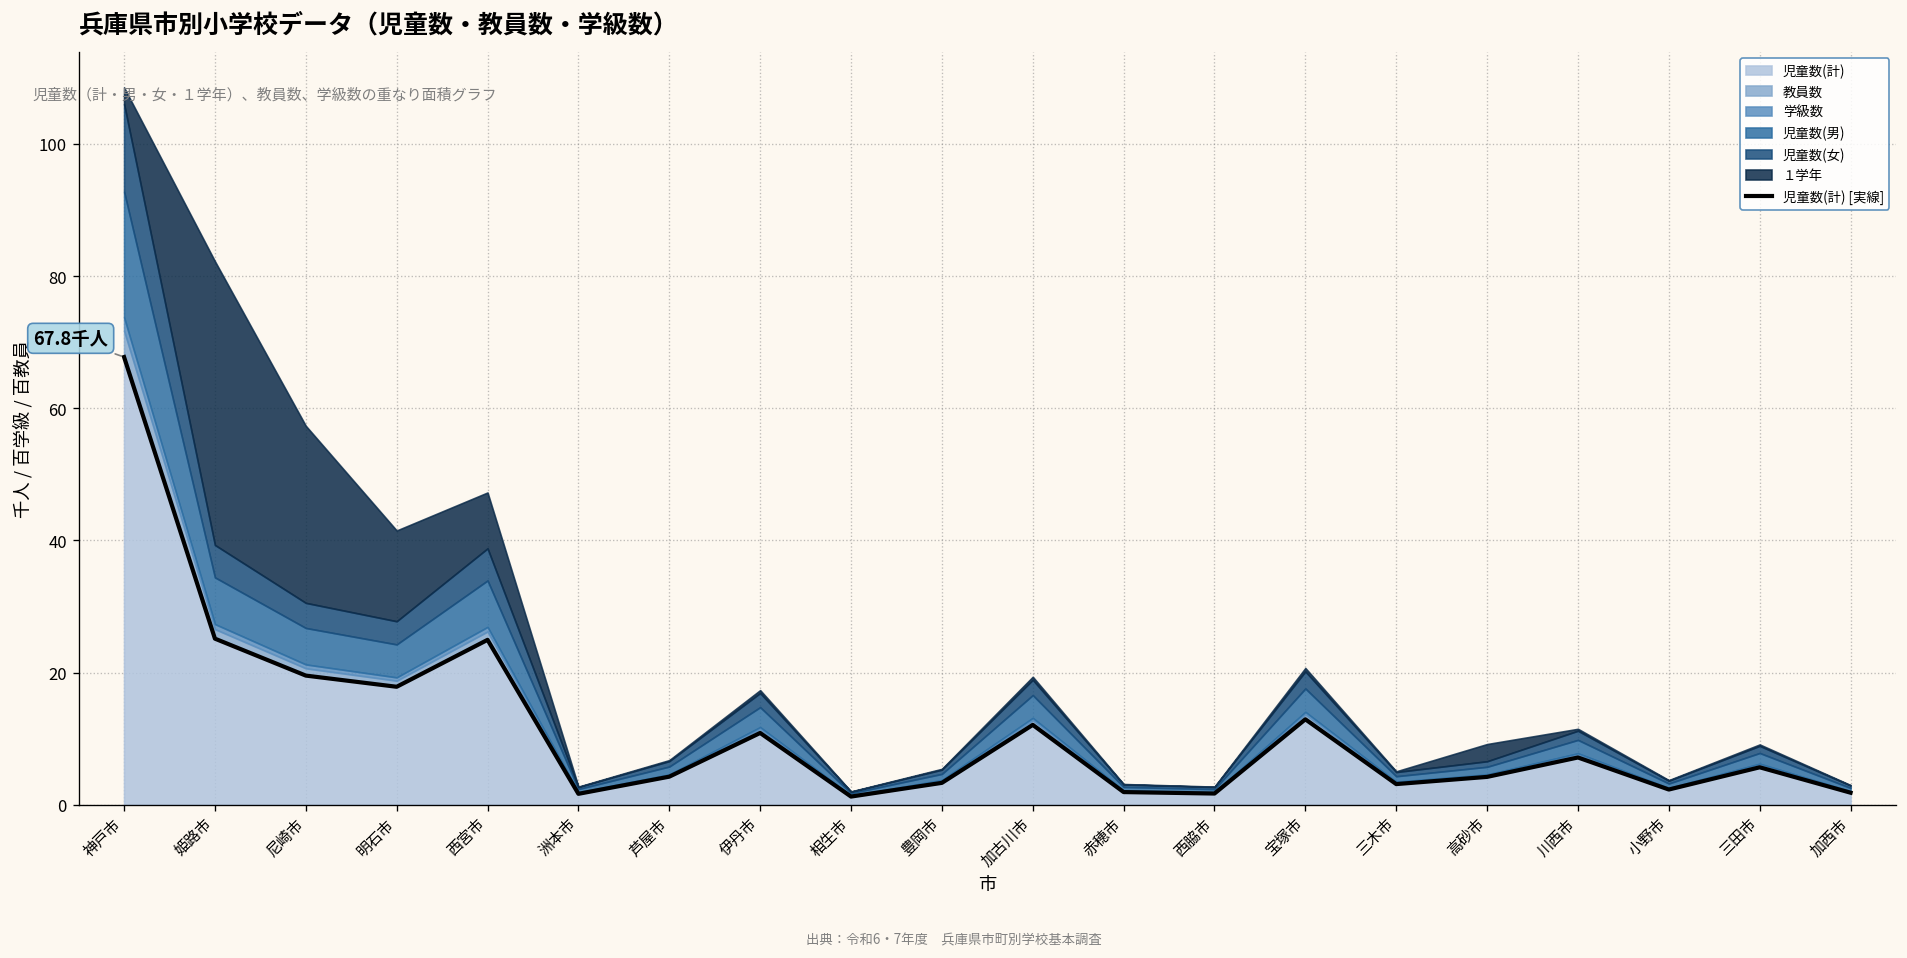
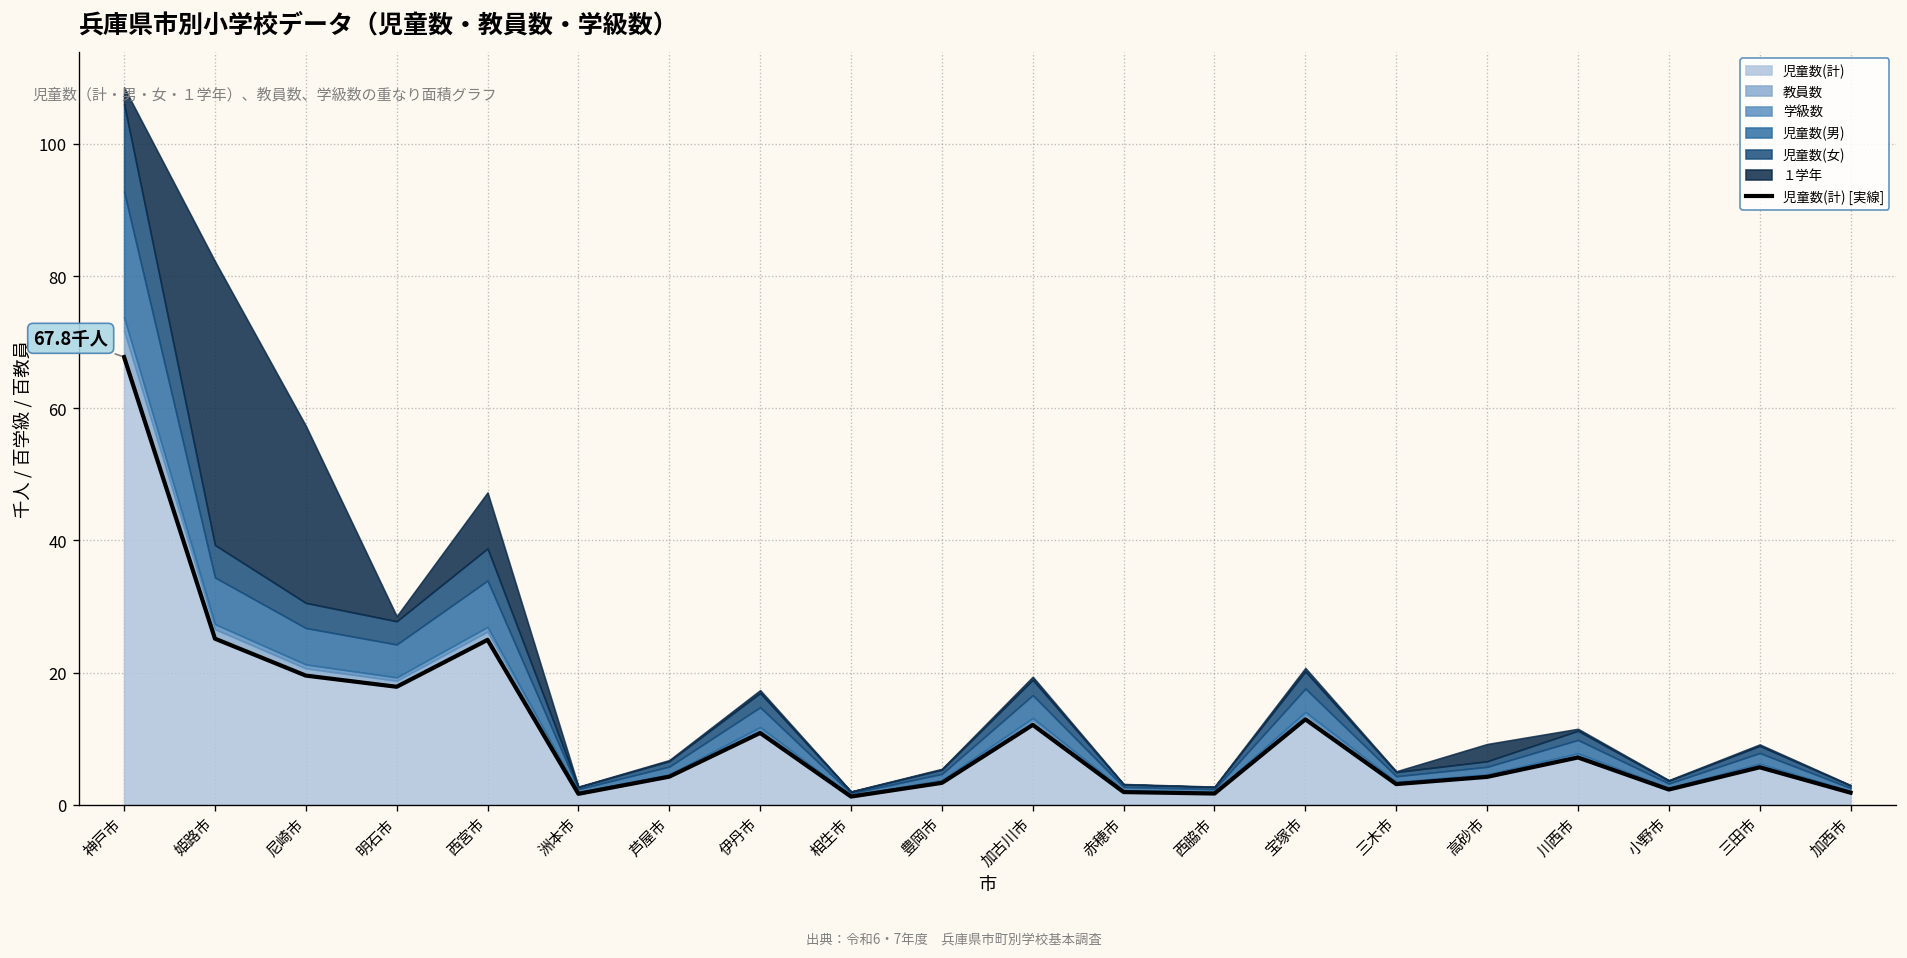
１学年, 明石市: 14 -> 1
